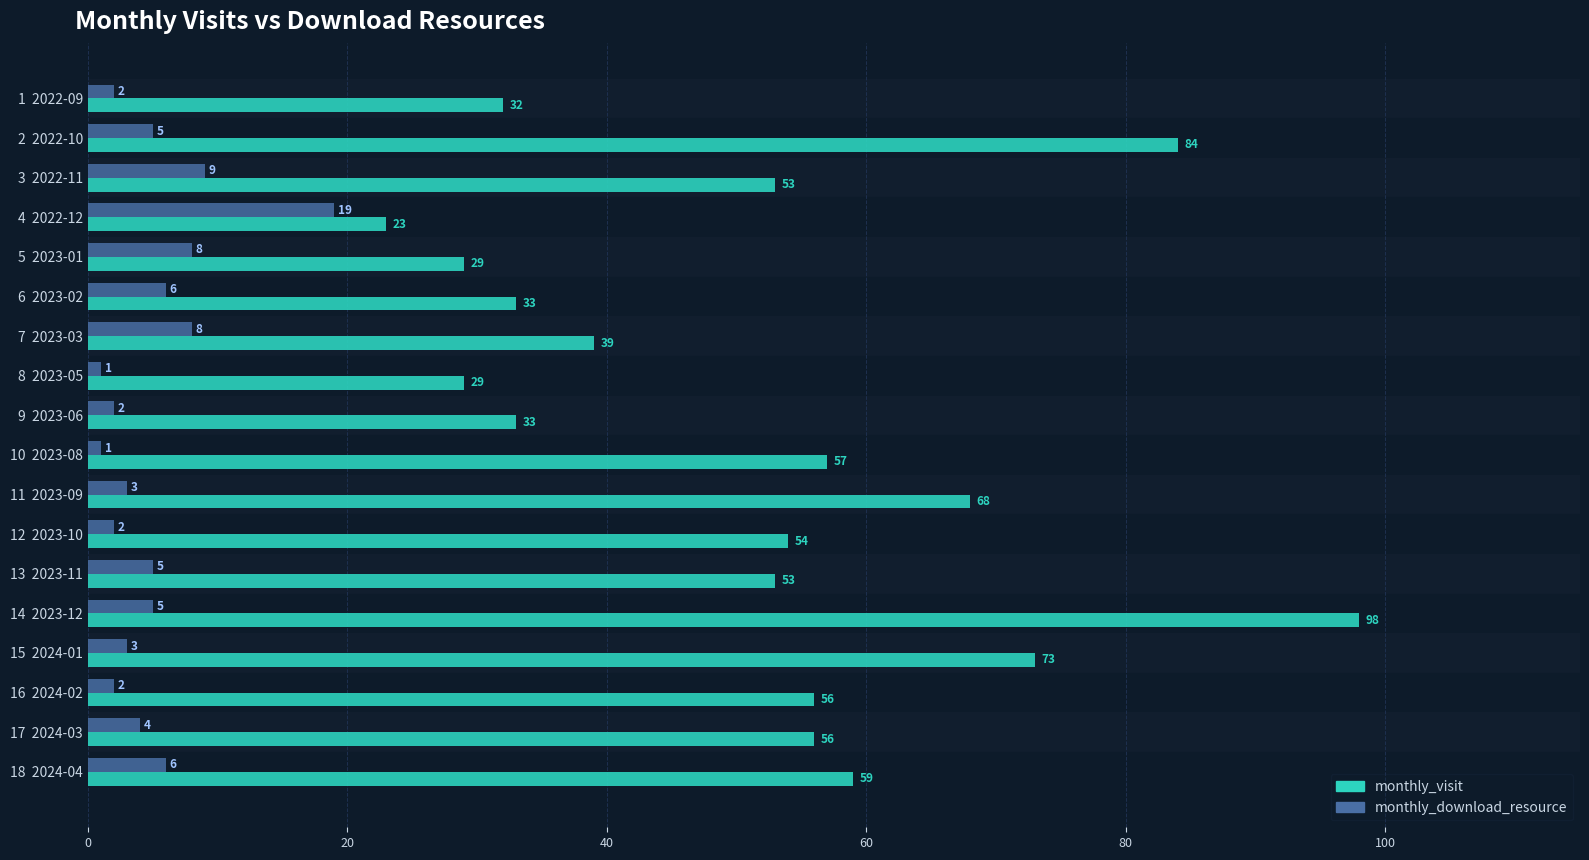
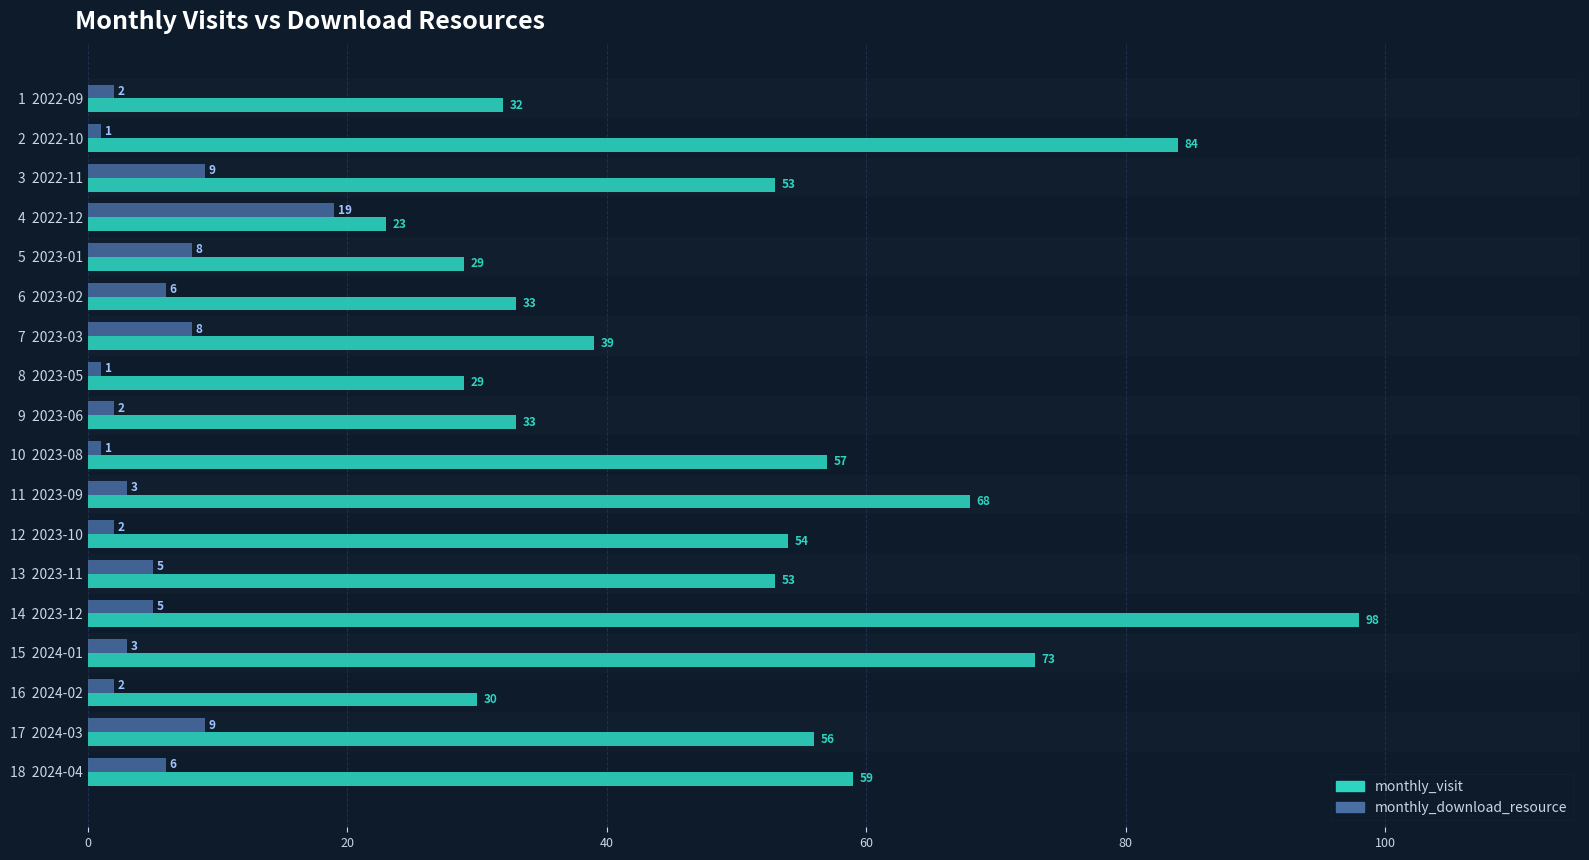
monthly_download_resource, 2 2022-10: 5 -> 1
monthly_visit, 16 2024-02: 56 -> 30
monthly_download_resource, 17 2024-03: 4 -> 9
